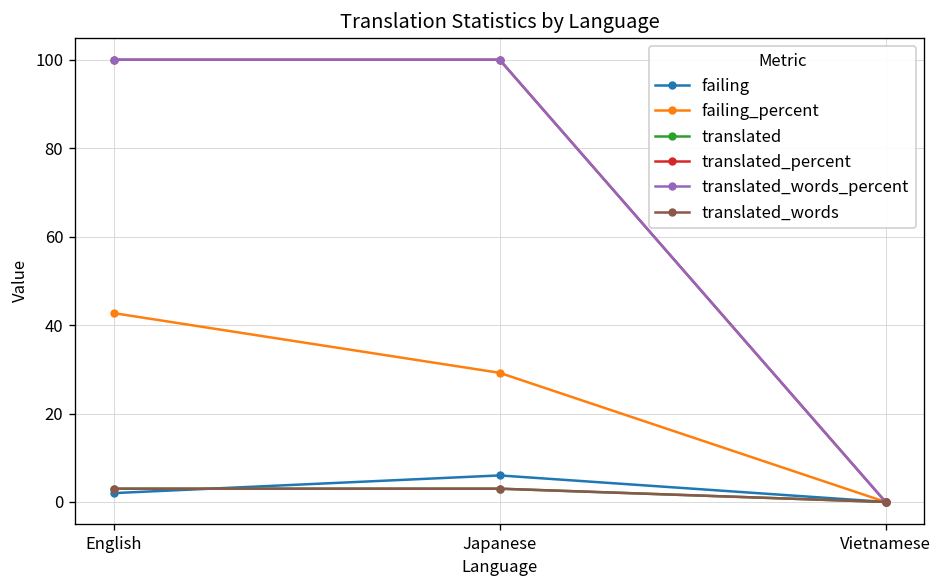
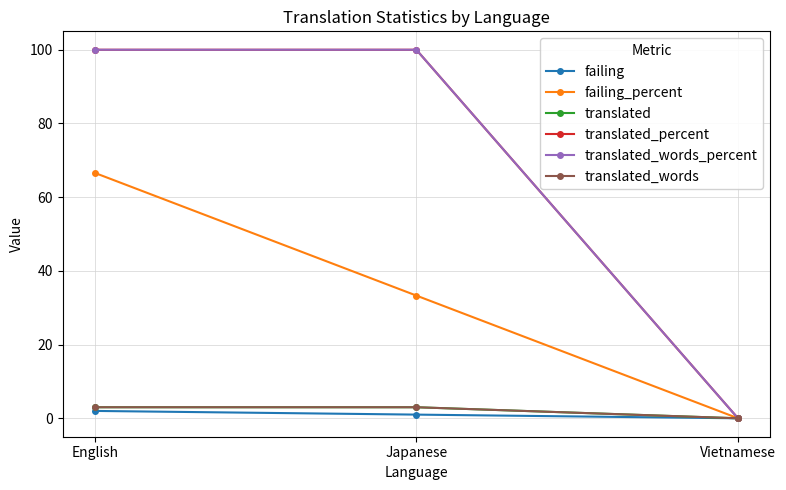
failing_percent, English: 43 -> 67
failing, Japanese: 6 -> 1
failing_percent, Japanese: 29 -> 33
